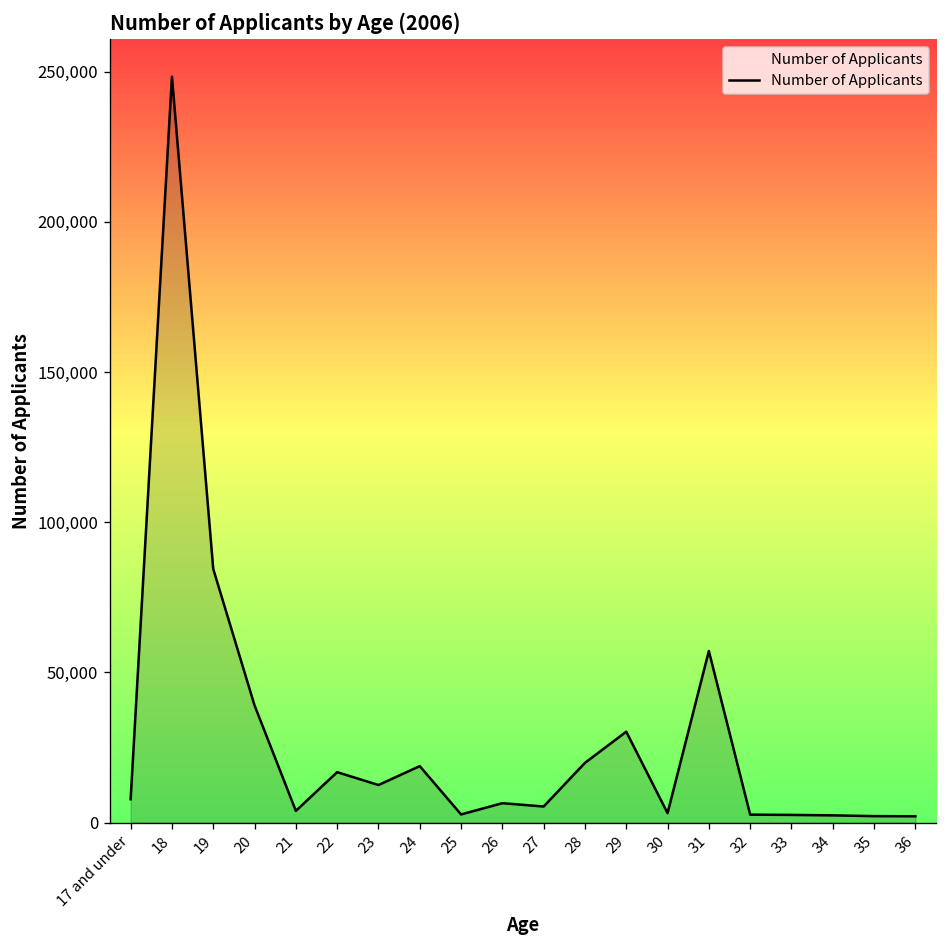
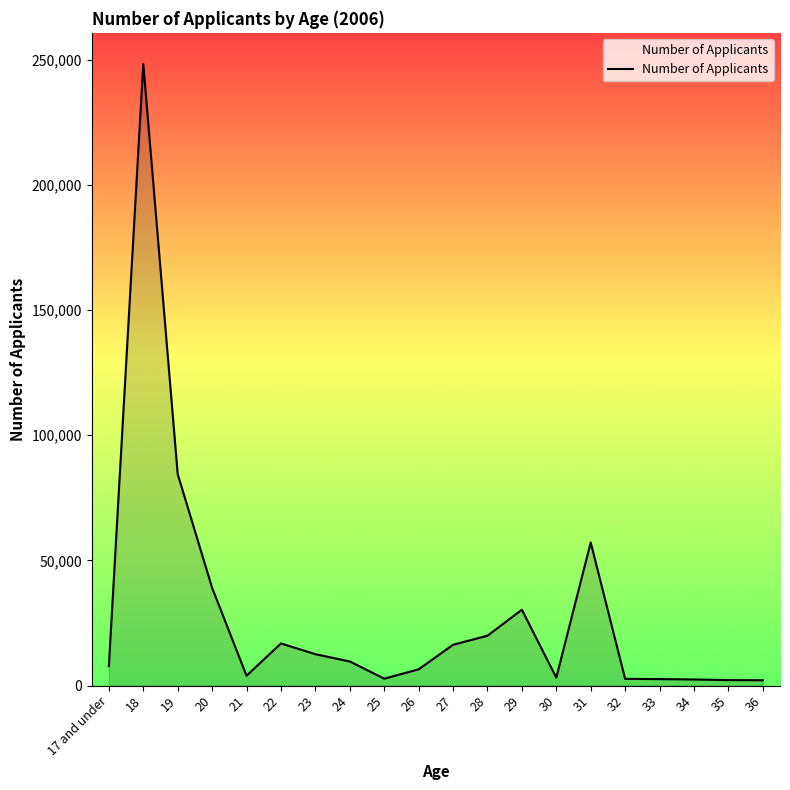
24: 19,000 -> 10,000
27: 5,000 -> 16,000
